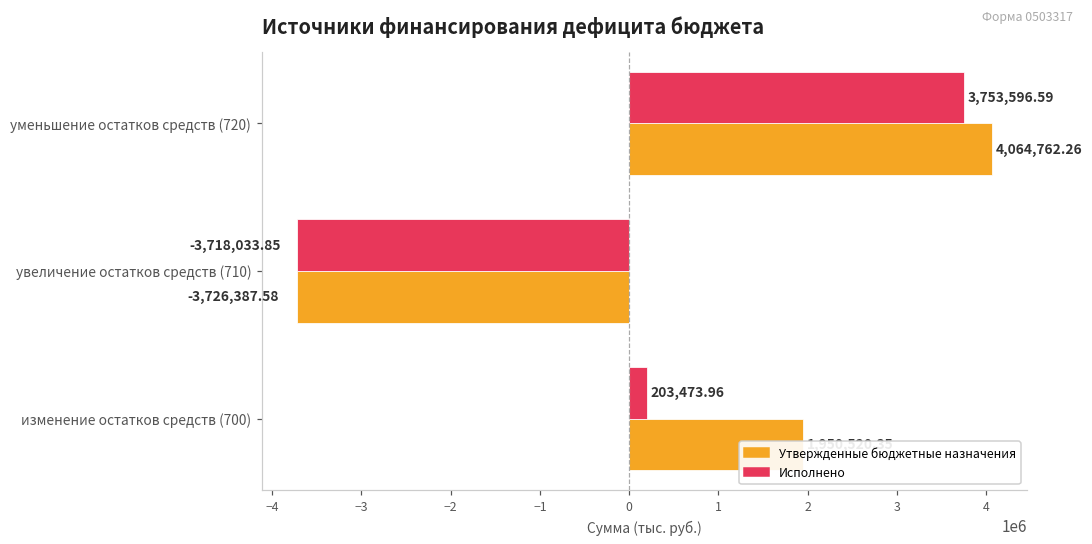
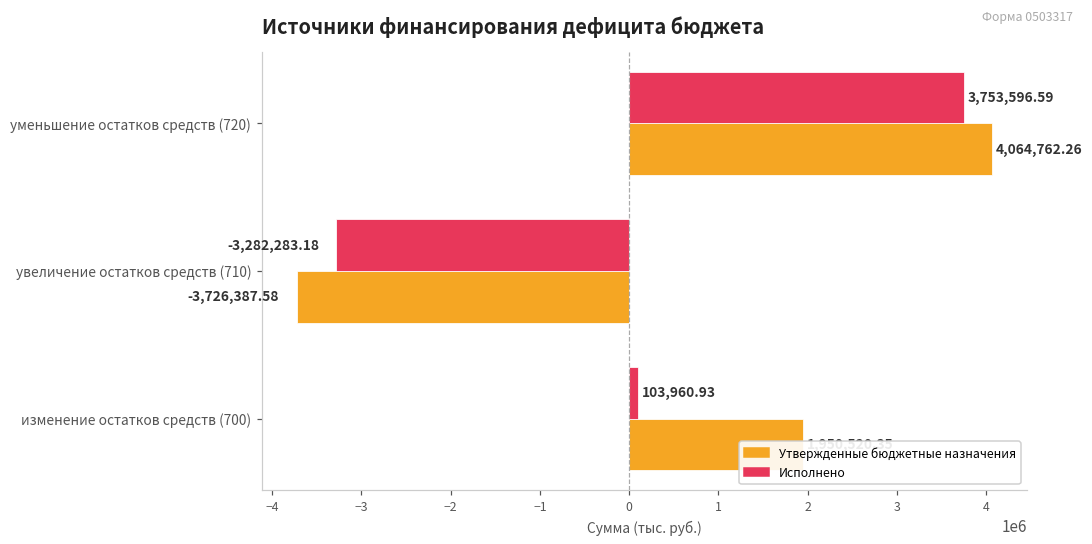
Исполнено, увеличение остатков средств (710): -3,718,033.85 -> -3,282,283.18
Исполнено, изменение остатков средств (700): 203,473.96 -> 103,960.93
